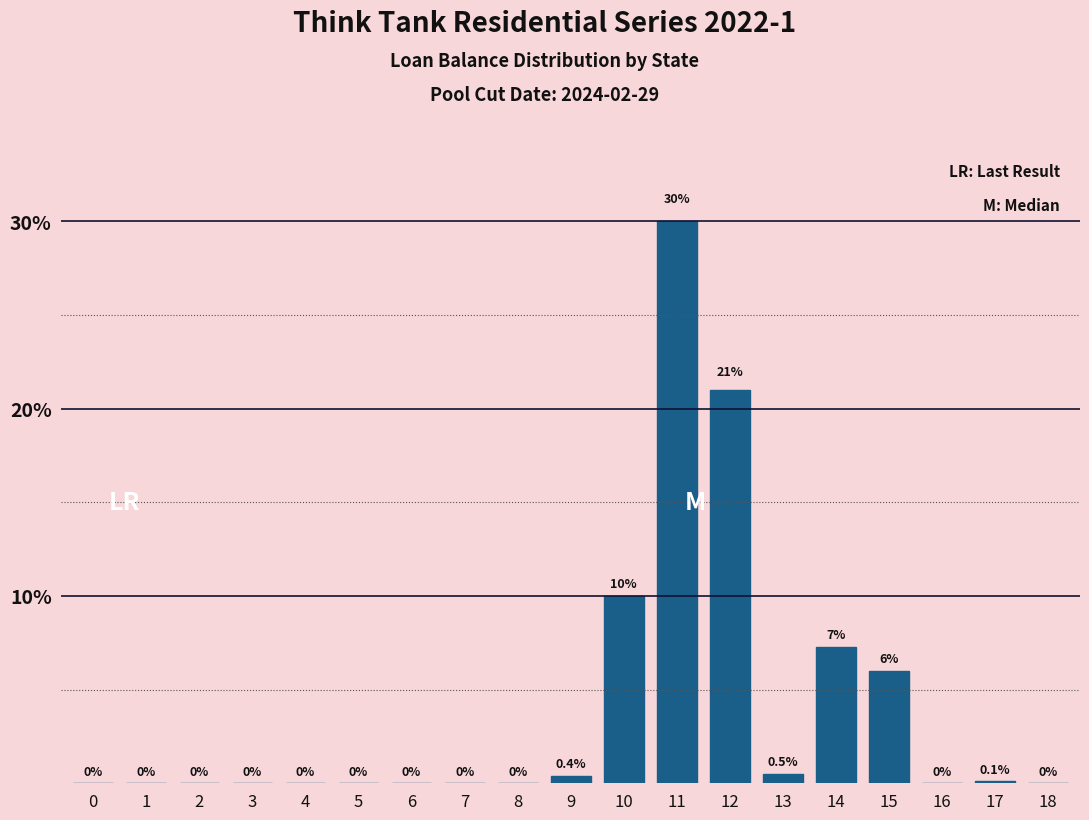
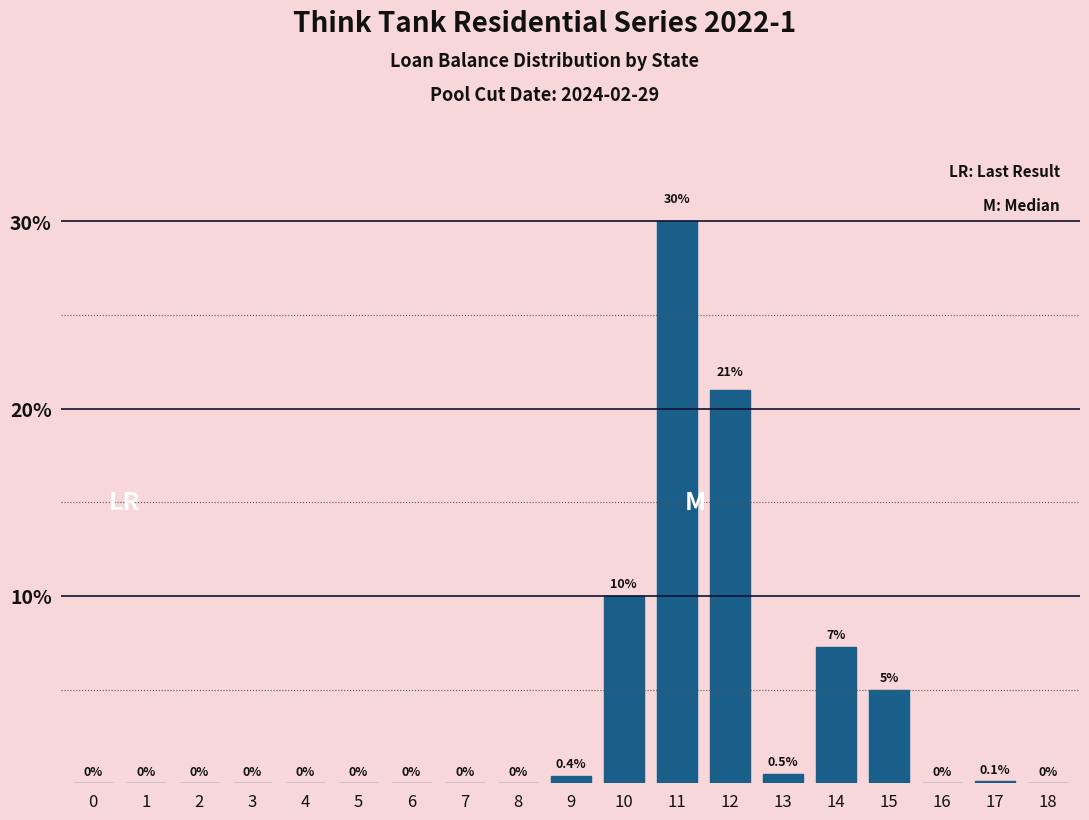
15: 6% -> 5%
